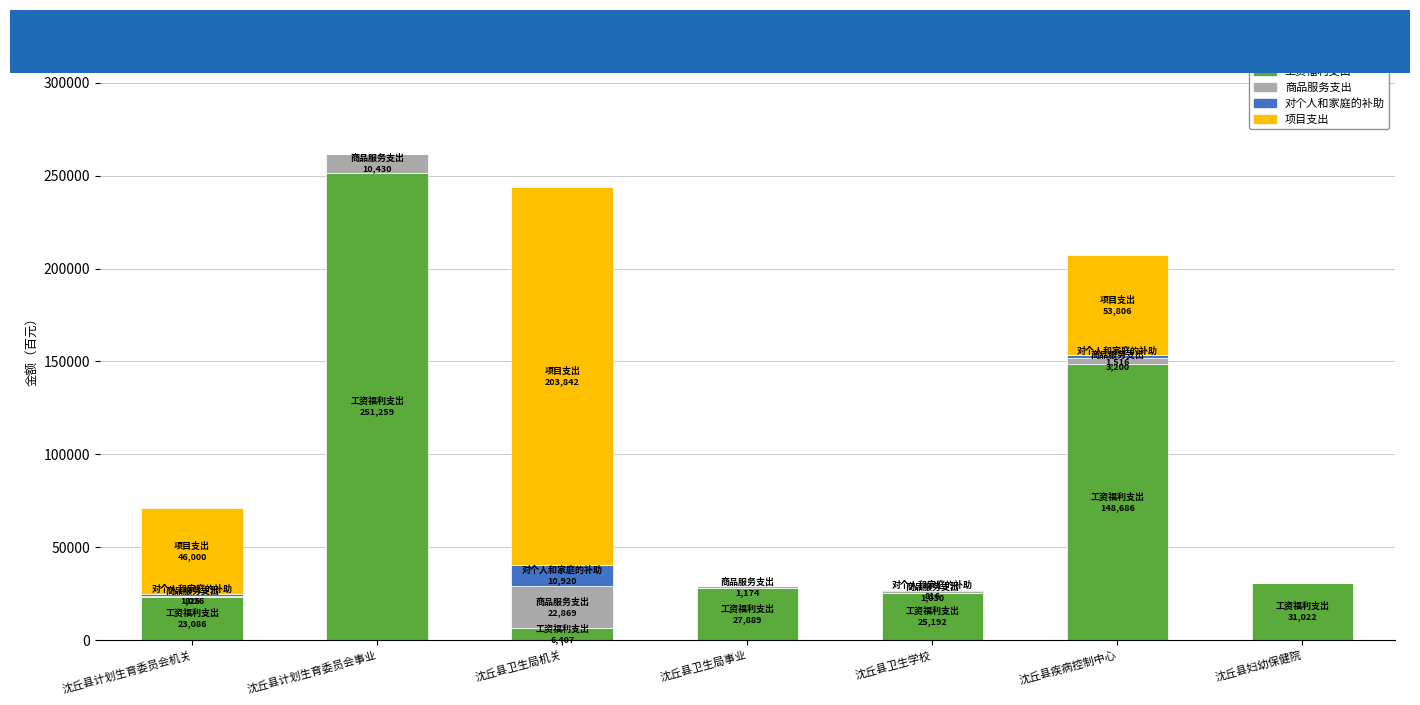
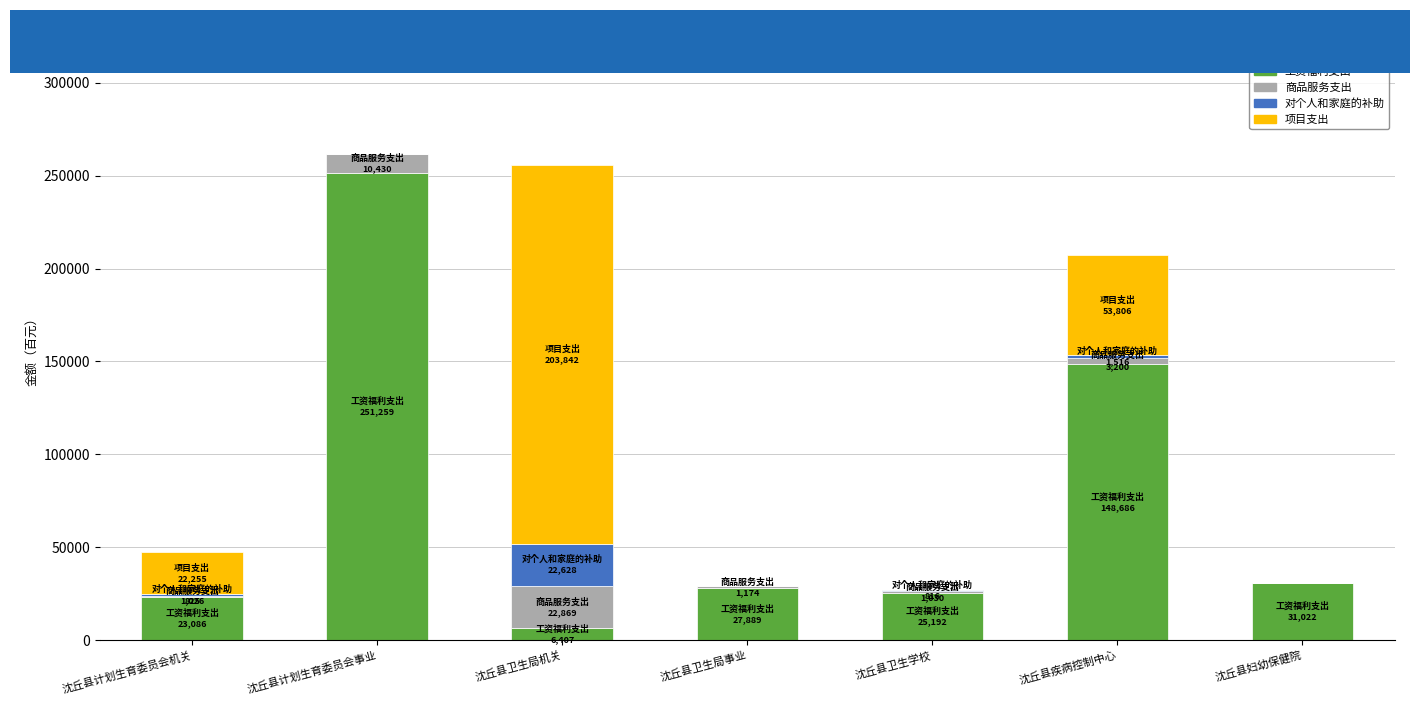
项目支出, 沈丘县计划生育委员会机关: 46,000 -> 22,255
对个人和家庭的补助, 沈丘县卫生局机关: 10,920 -> 22,628
